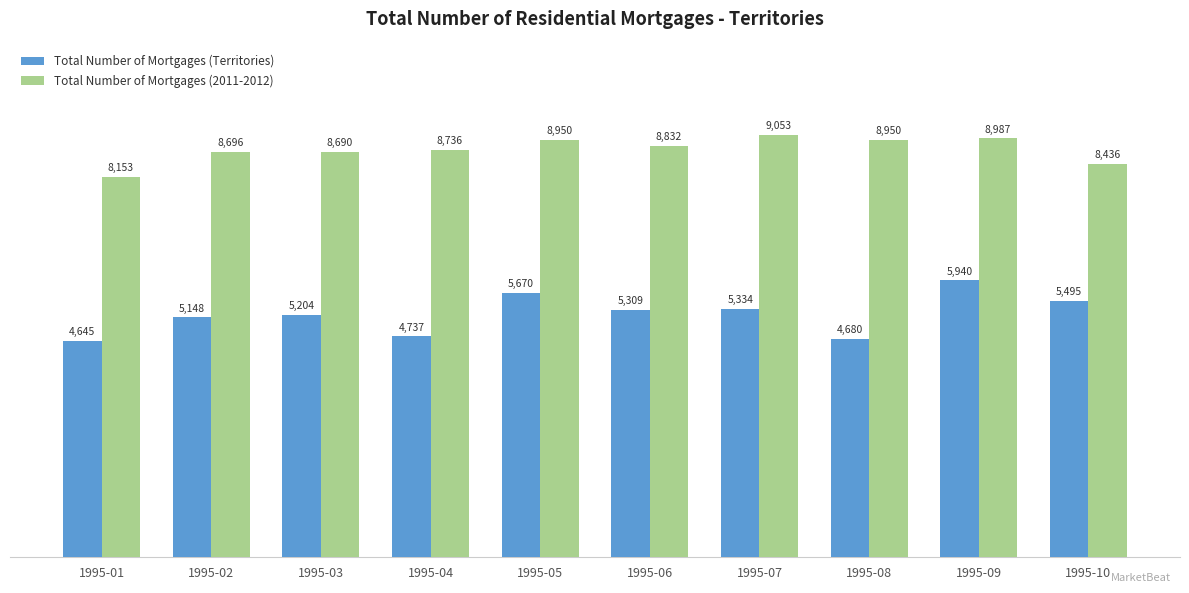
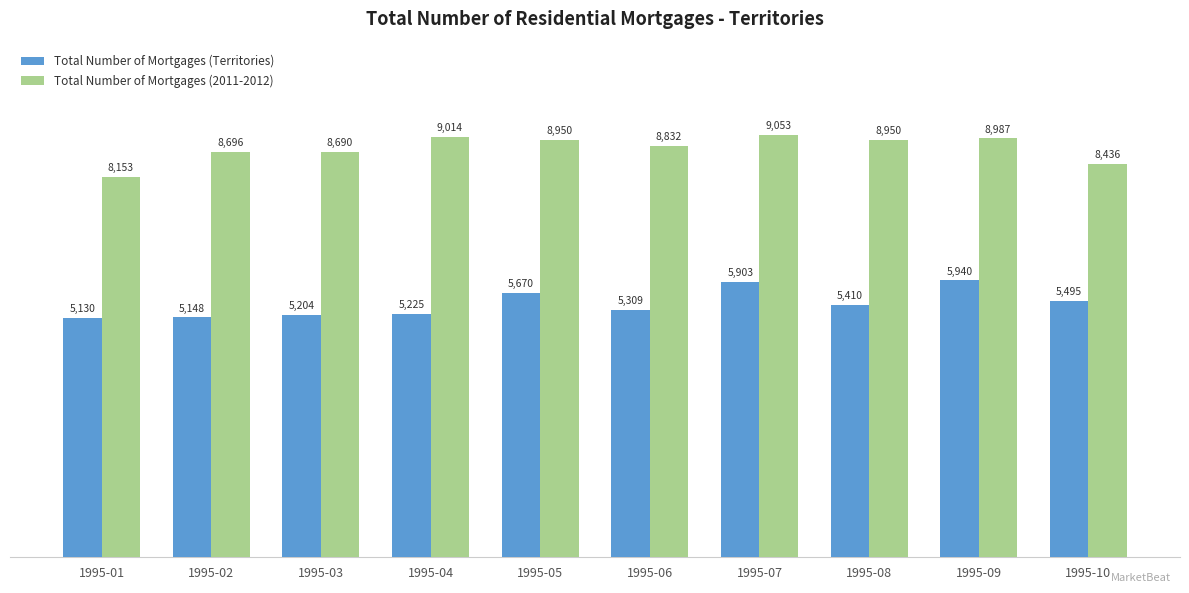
Total Number of Mortgages (Territories), 1995-01: 4,645 -> 5,130
Total Number of Mortgages (Territories), 1995-04: 4,737 -> 5,225
Total Number of Mortgages (2011-2012), 1995-04: 8,736 -> 9,014
Total Number of Mortgages (Territories), 1995-07: 5,334 -> 5,903
Total Number of Mortgages (Territories), 1995-08: 4,680 -> 5,410
